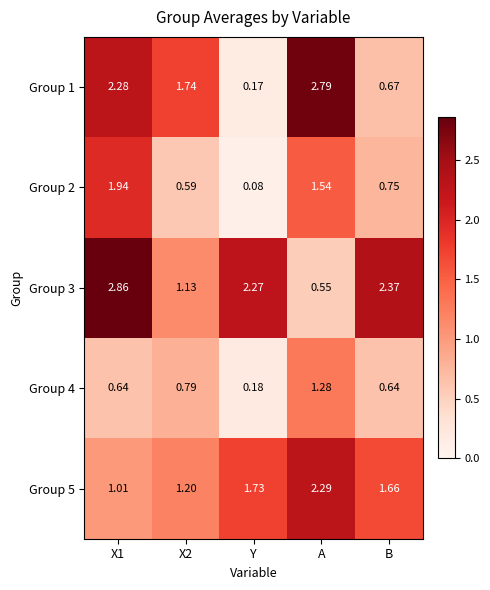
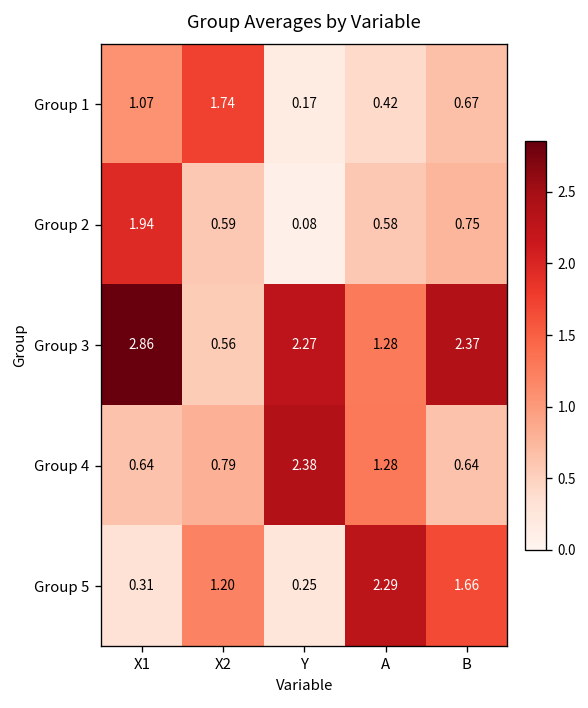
Group 1, X1: 2.28 -> 1.07
Group 1, A: 2.79 -> 0.42
Group 2, A: 1.54 -> 0.58
Group 3, X2: 1.13 -> 0.56
Group 3, A: 0.55 -> 1.28
Group 4, Y: 0.18 -> 2.38
Group 5, X1: 1.01 -> 0.31
Group 5, Y: 1.73 -> 0.25
